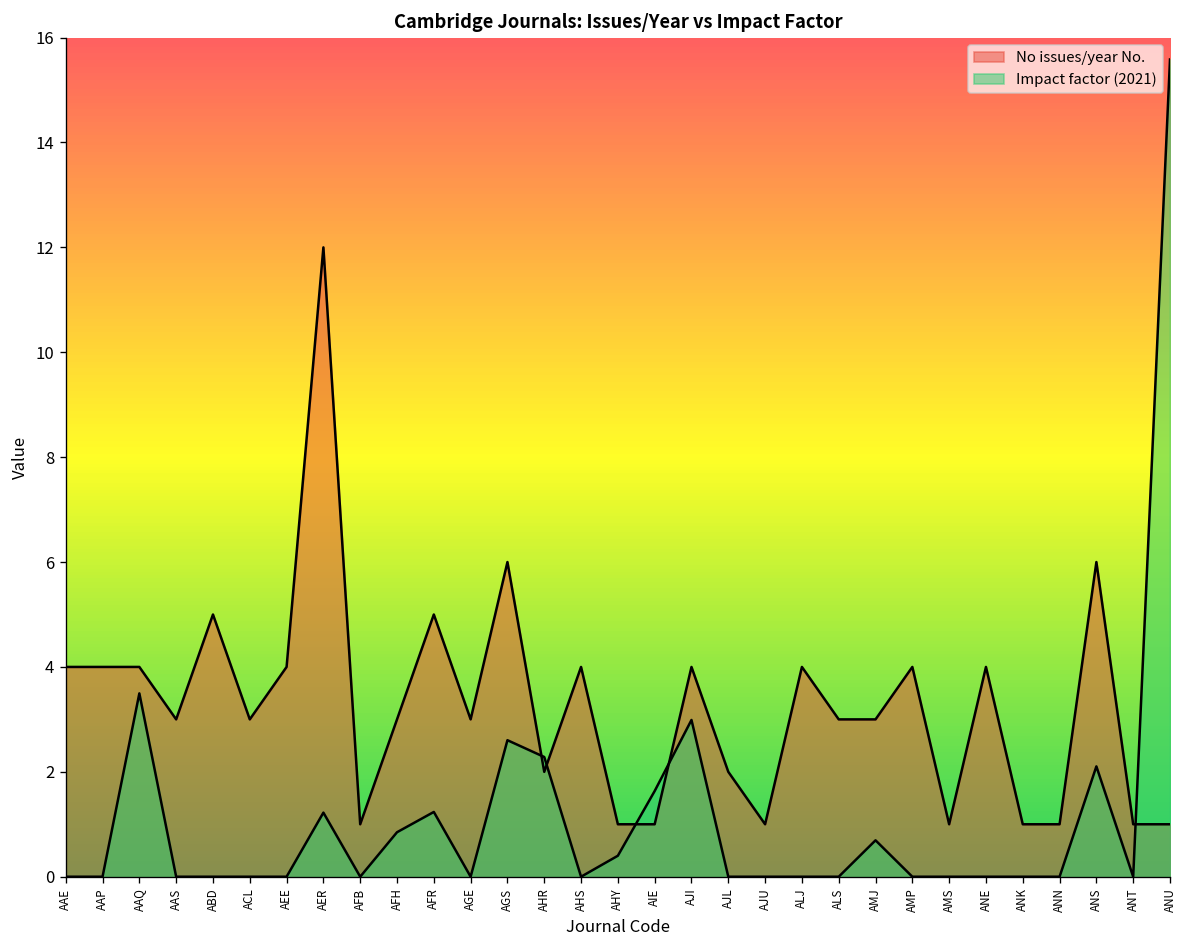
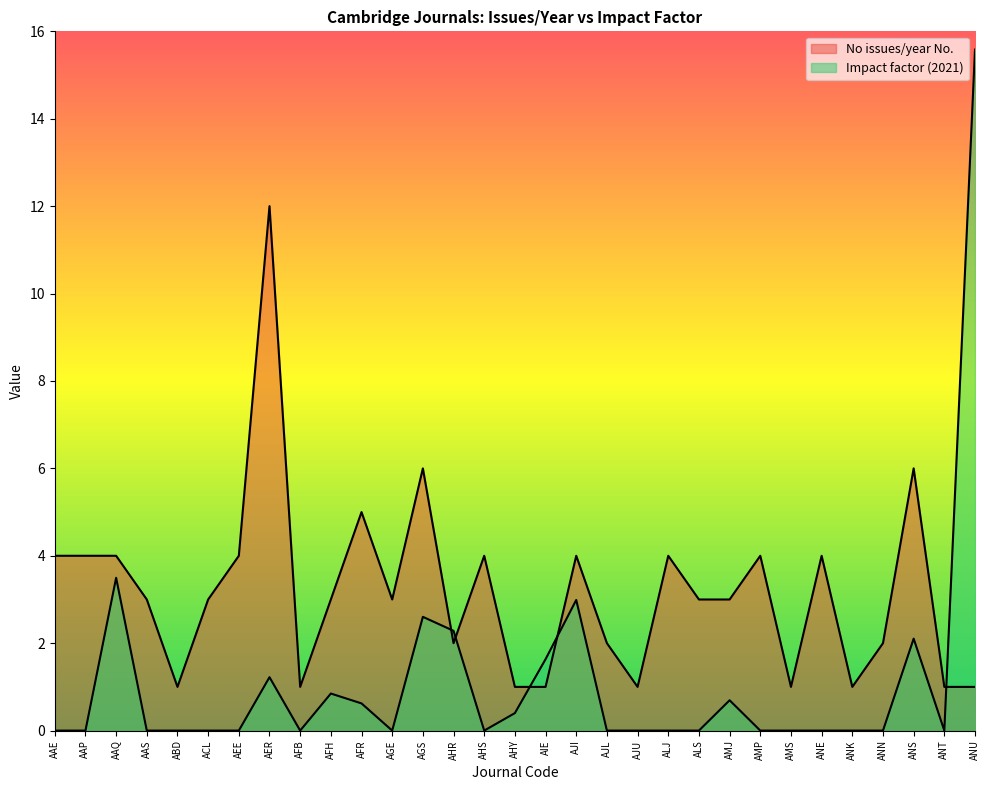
No issues/year No., ABD: 5 -> 1
Impact factor (2021), AFR: 1.2 -> 0.6
No issues/year No., ANN: 1 -> 2
